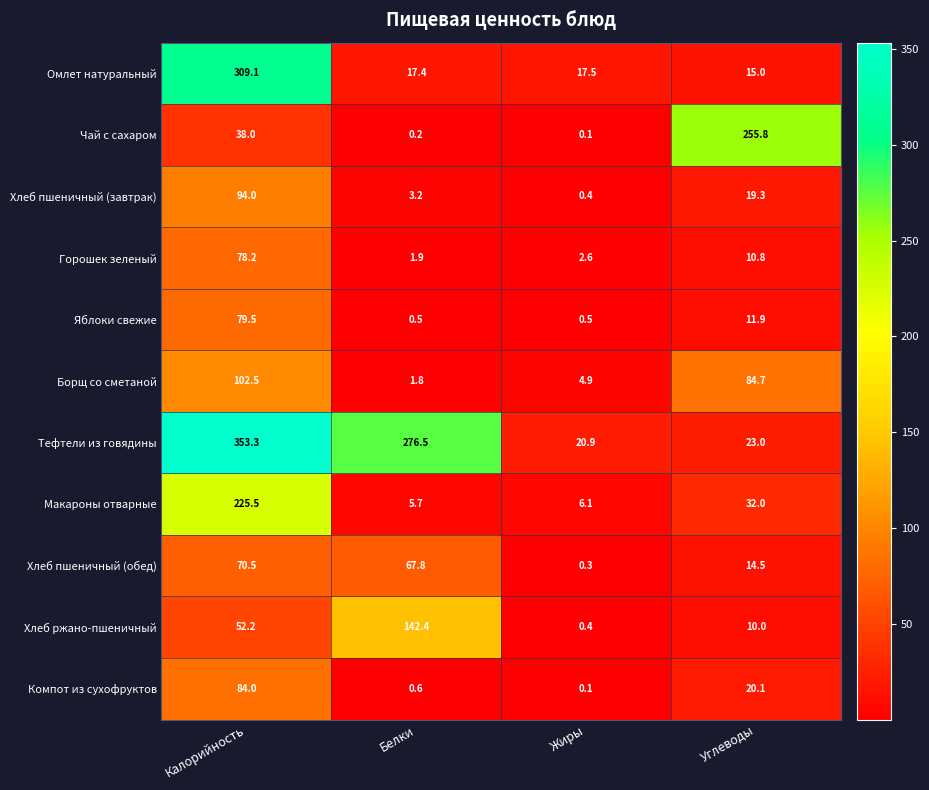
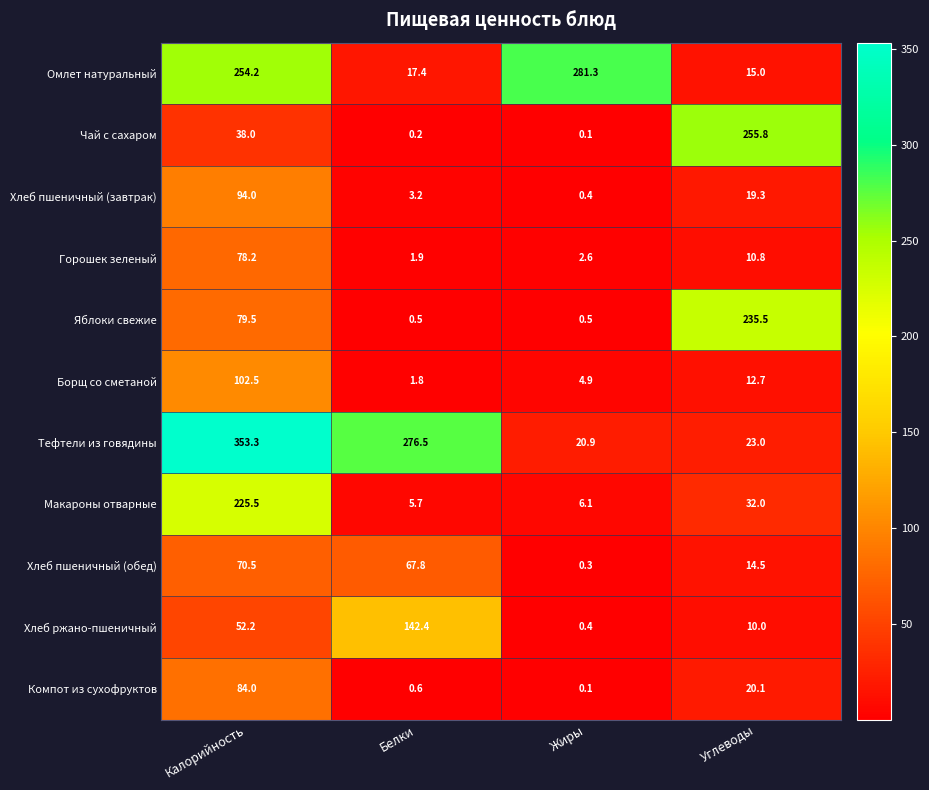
Омлет натуральный, Калорийность: 309.1 -> 254.2
Омлет натуральный, Жиры: 17.5 -> 281.3
Яблоки свежие, Углеводы: 11.9 -> 235.5
Борщ со сметаной, Углеводы: 84.7 -> 12.7
